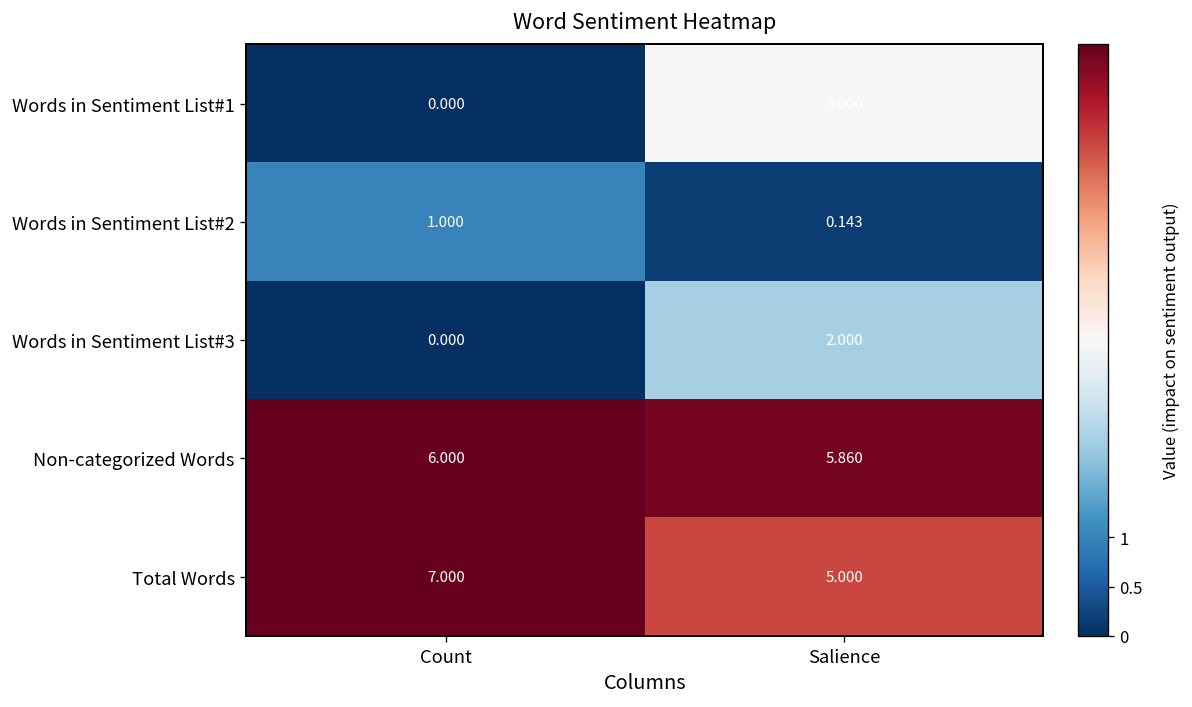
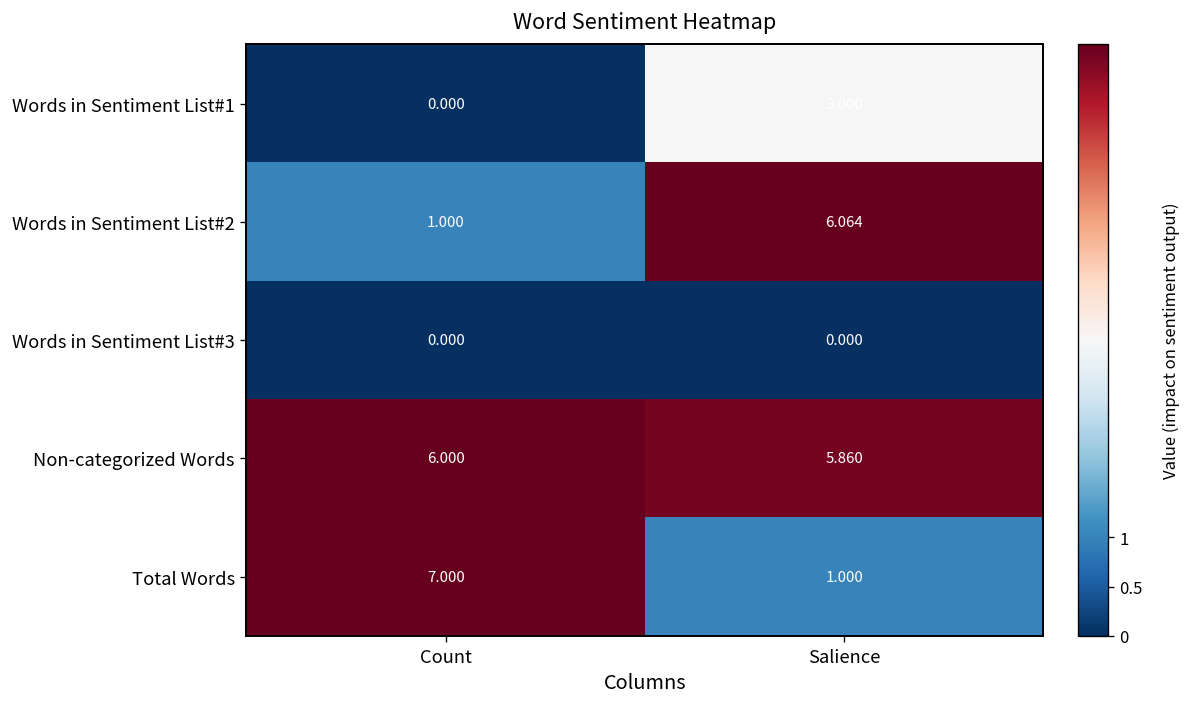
Words in Sentiment List#2, Salience: 0.143 -> 6.064
Words in Sentiment List#3, Salience: 2.000 -> 0.000
Total Words, Salience: 5.000 -> 1.000
